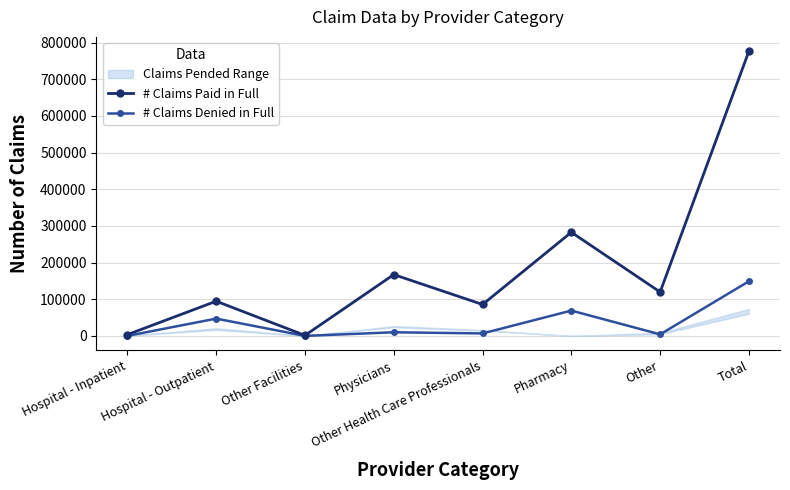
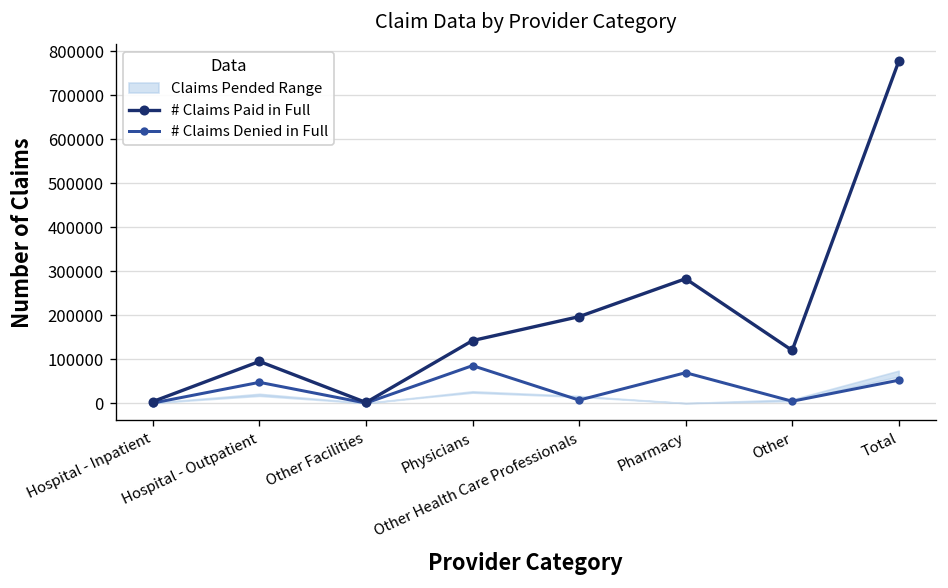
# Claims Paid in Full, Physicians: 170000 -> 140000
# Claims Denied in Full, Physicians: 10000 -> 90000
# Claims Paid in Full, Other Health Care Professionals: 90000 -> 200000
# Claims Denied in Full, Total: 150000 -> 50000
